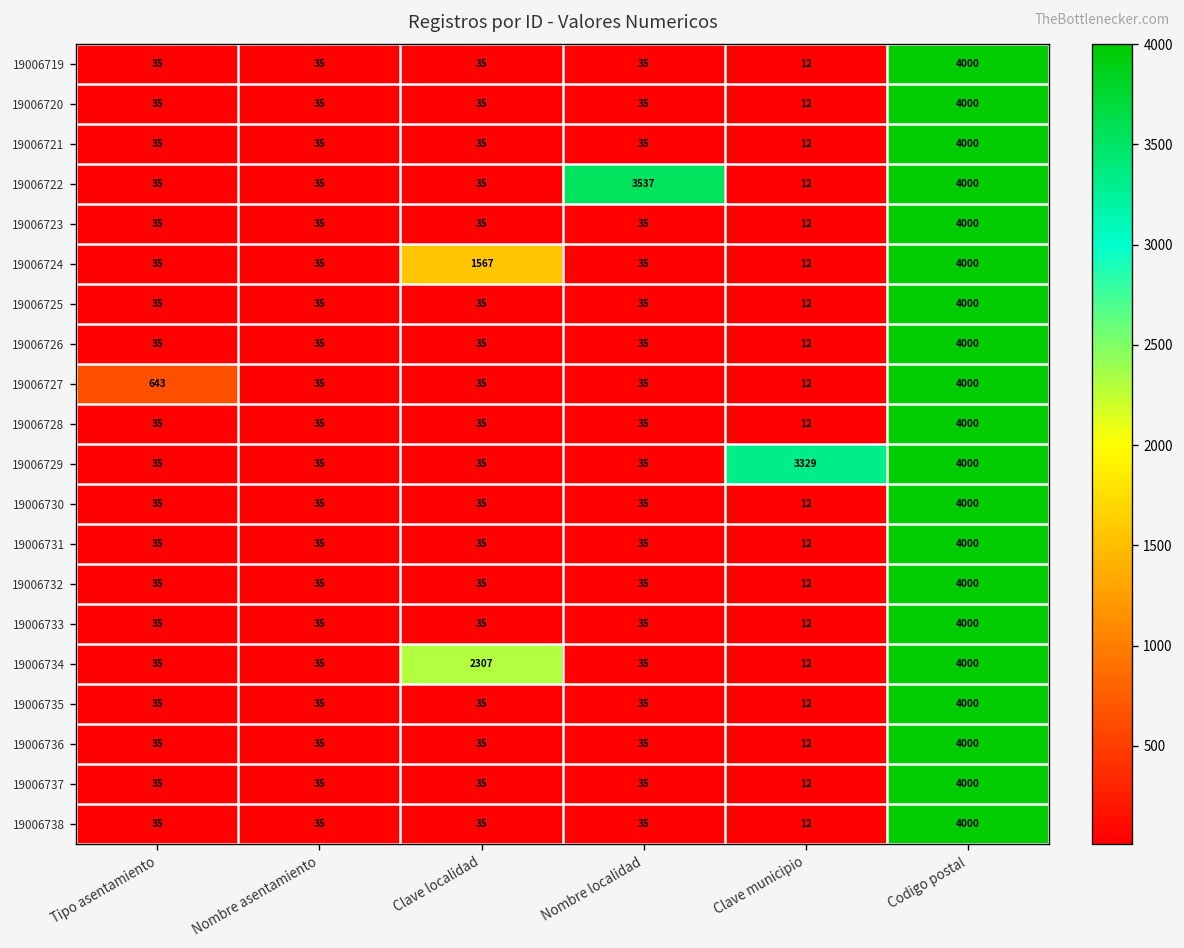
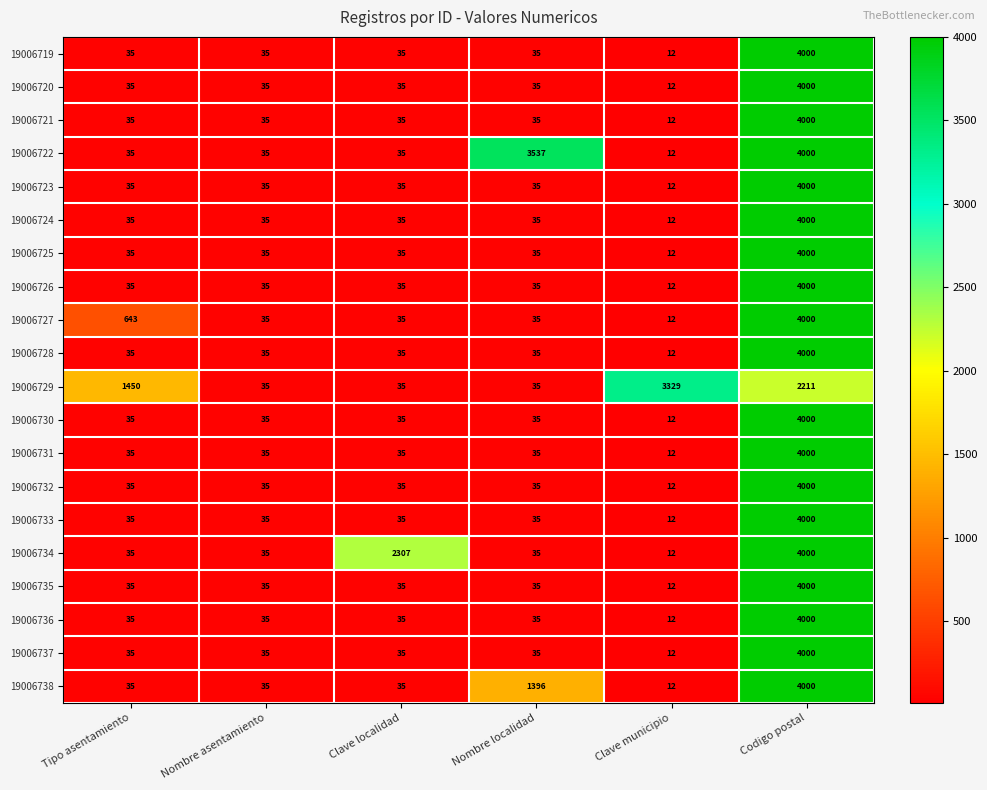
19006724, Clave localidad: 1567 -> 35
19006729, Tipo asentamiento: 35 -> 1450
19006729, Codigo postal: 4000 -> 2211
19006738, Nombre localidad: 35 -> 1396
